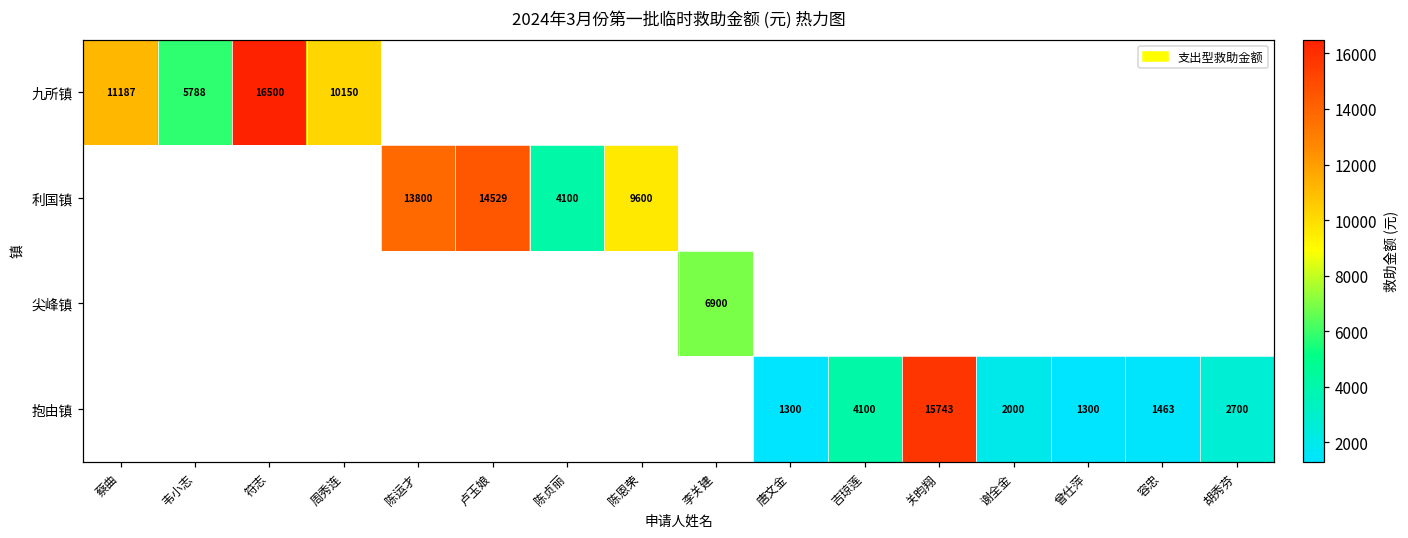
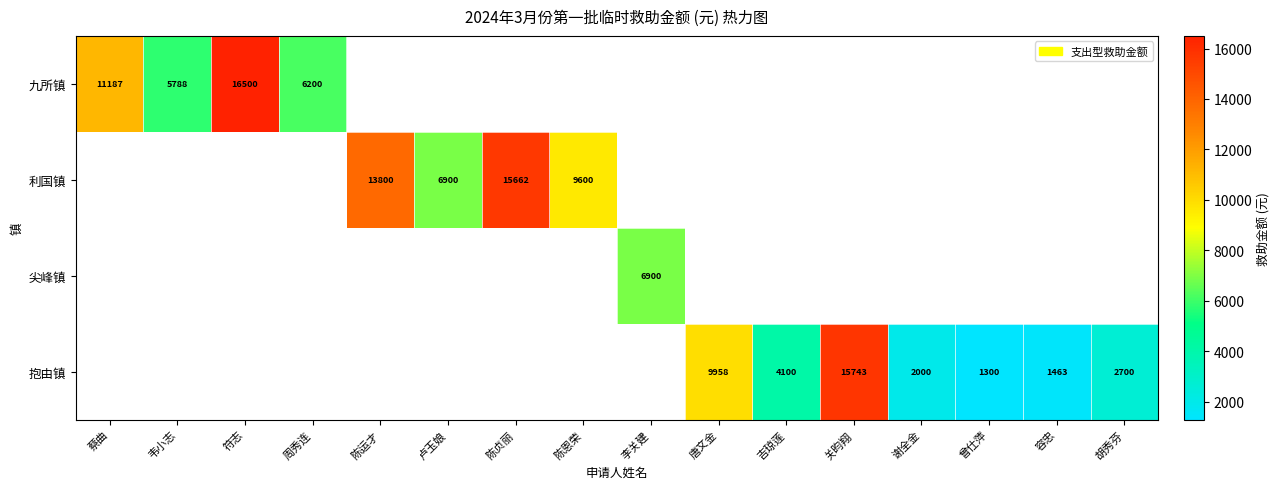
九所镇, 周秀连: 10150 -> 6200
利国镇, 卢玉娘: 14529 -> 6900
利国镇, 陈贞丽: 4100 -> 15662
抱由镇, 唐文金: 1300 -> 9958
